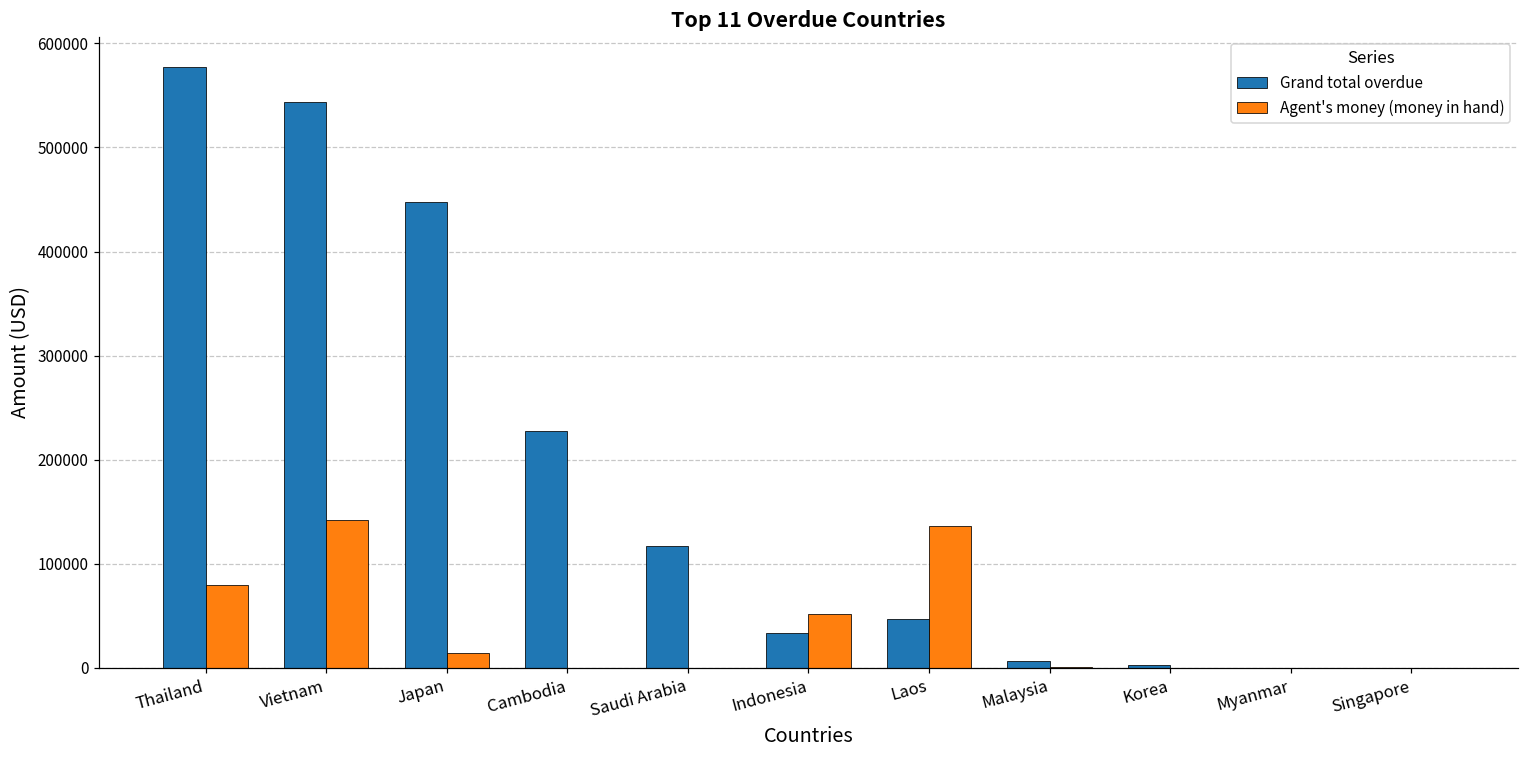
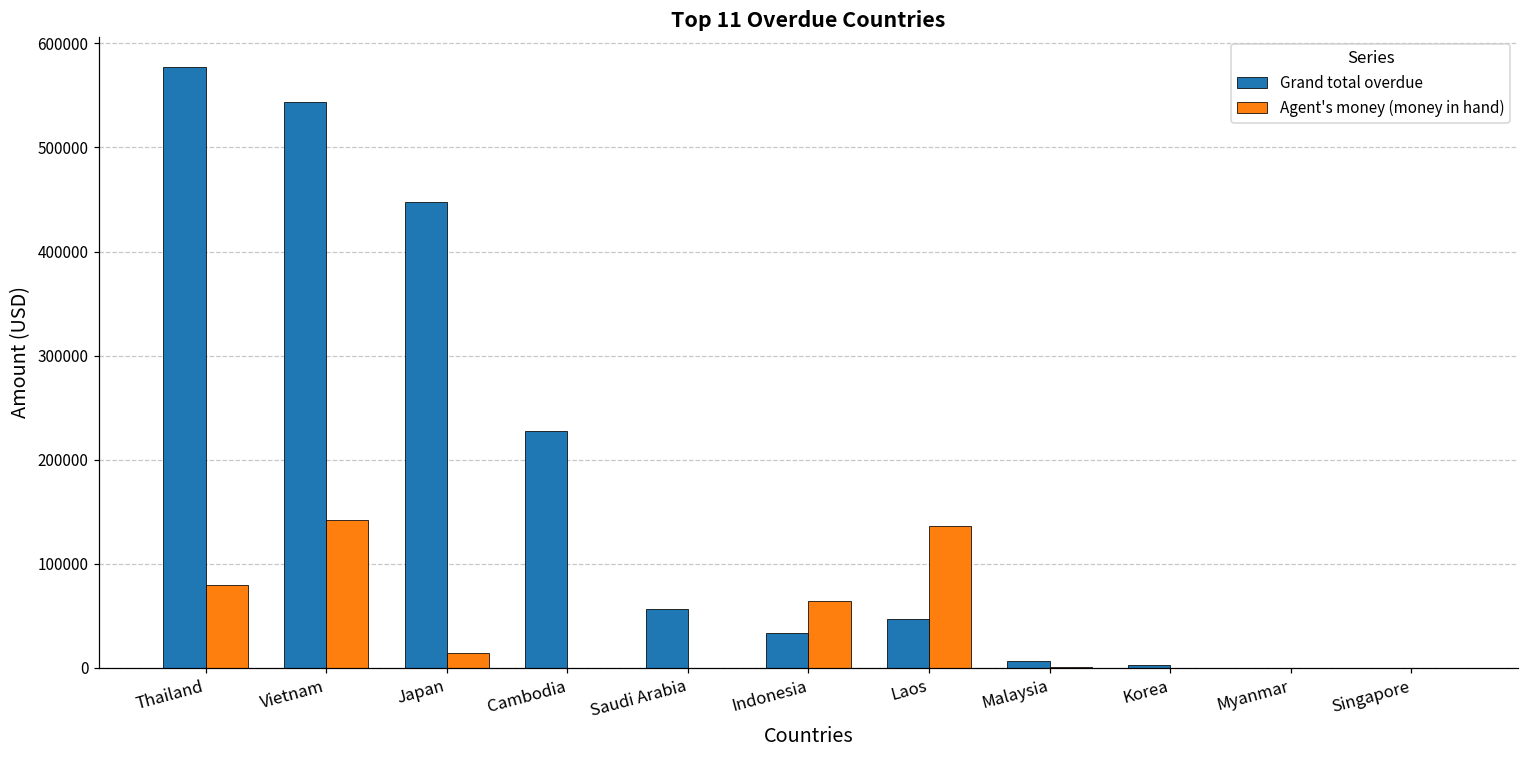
Grand total overdue, Saudi Arabia: 120000 -> 60000
Agent's money (money in hand), Indonesia: 50000 -> 60000
